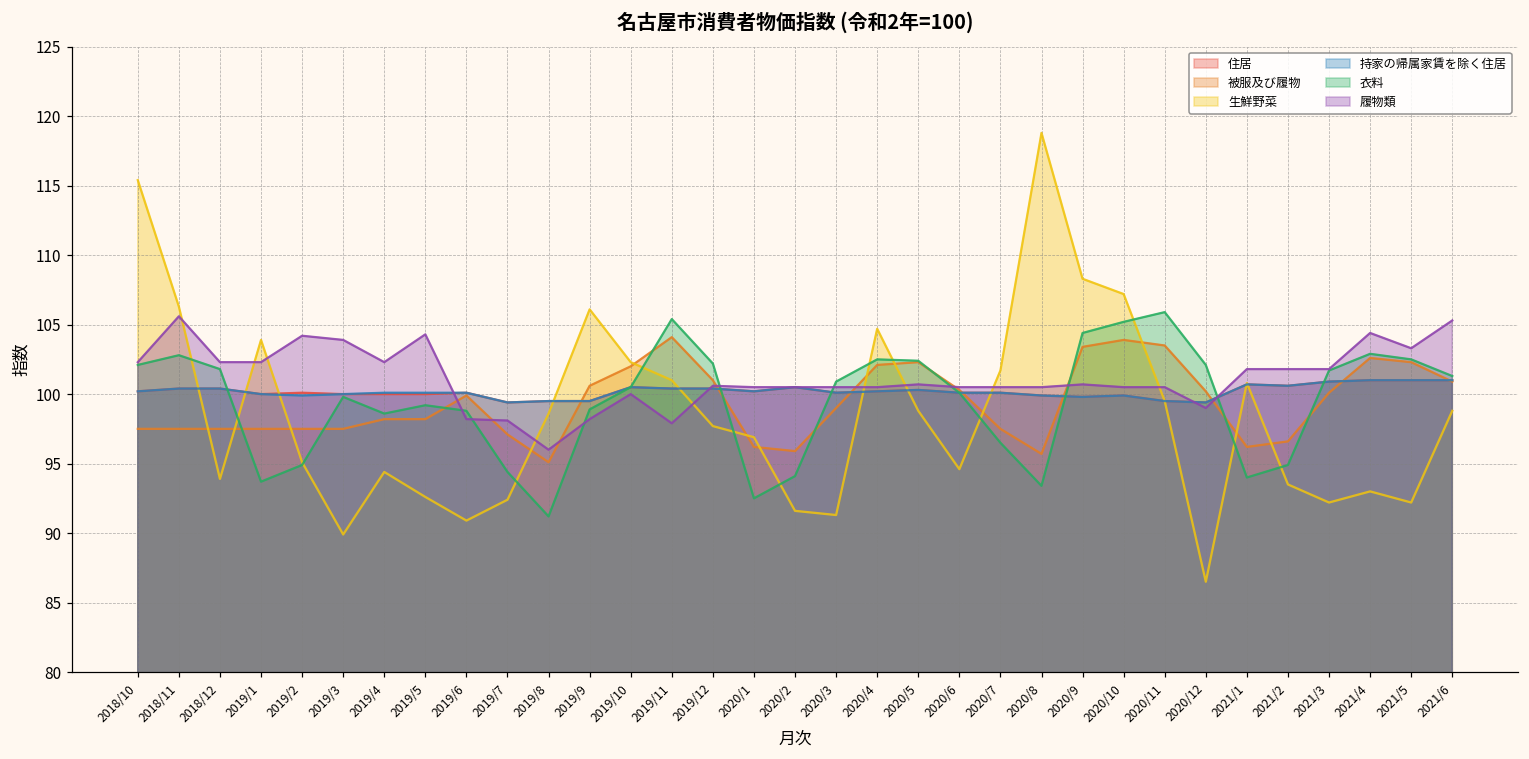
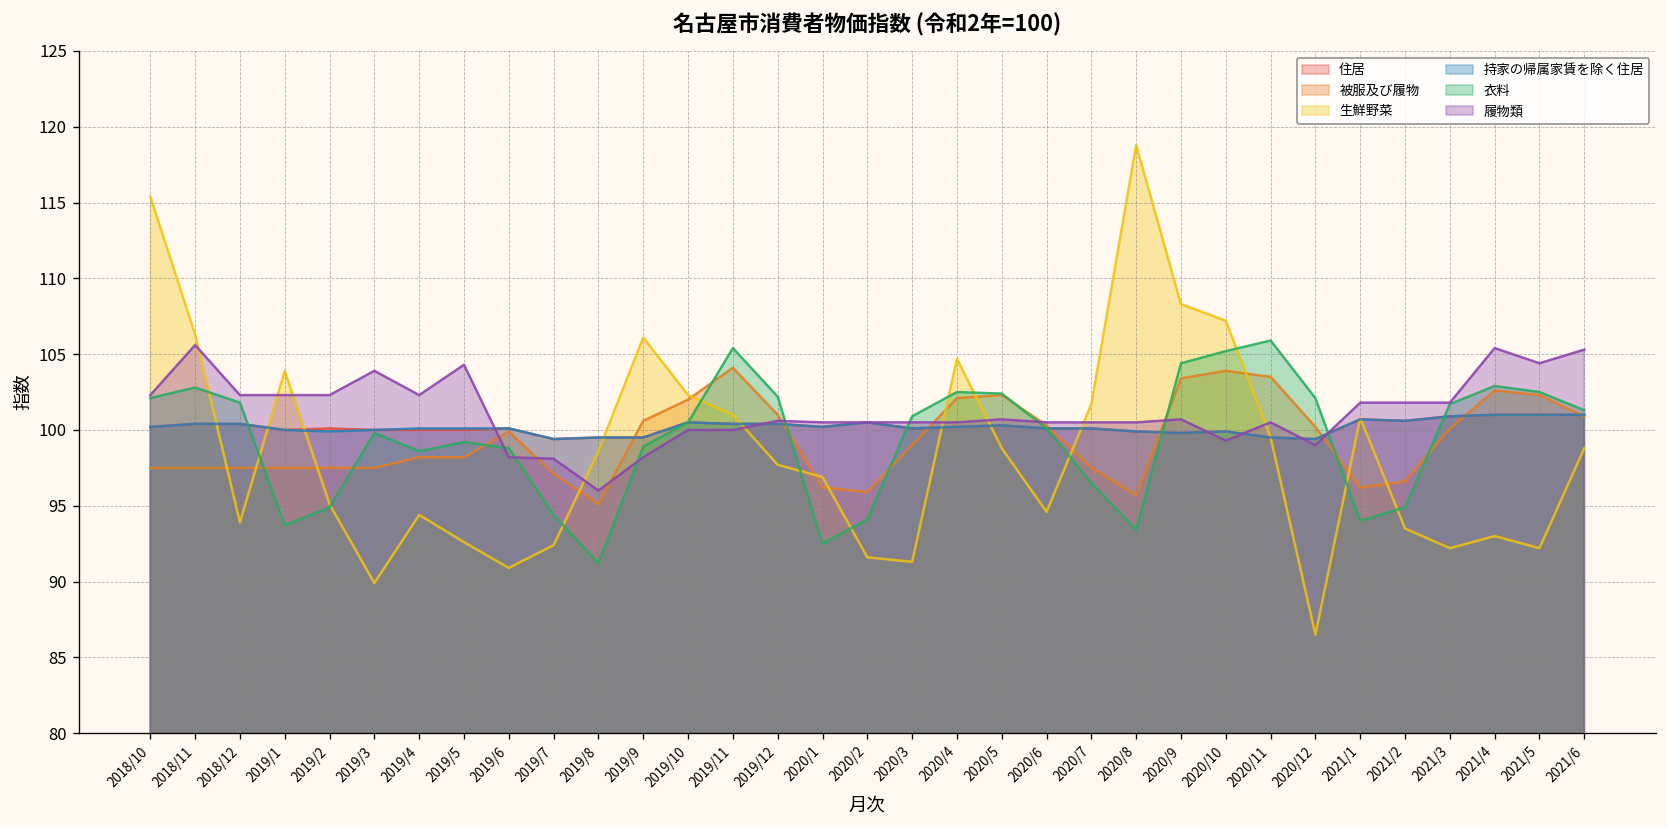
履物類, 2019/2: 104.2 -> 102.3
履物類, 2019/11: 97.9 -> 100.0
履物類, 2020/10: 100.5 -> 99.3
履物類, 2021/4: 104.4 -> 105.4
履物類, 2021/5: 103.3 -> 104.4
